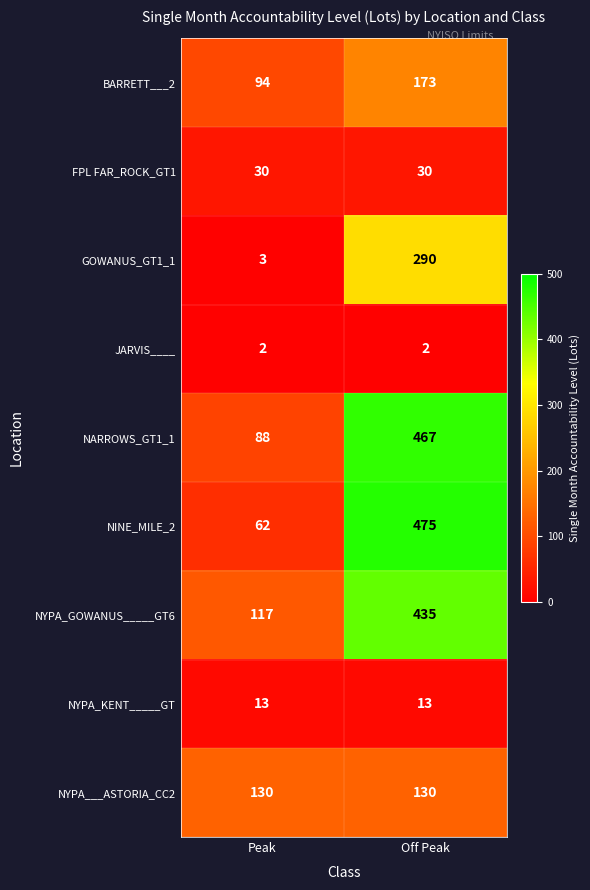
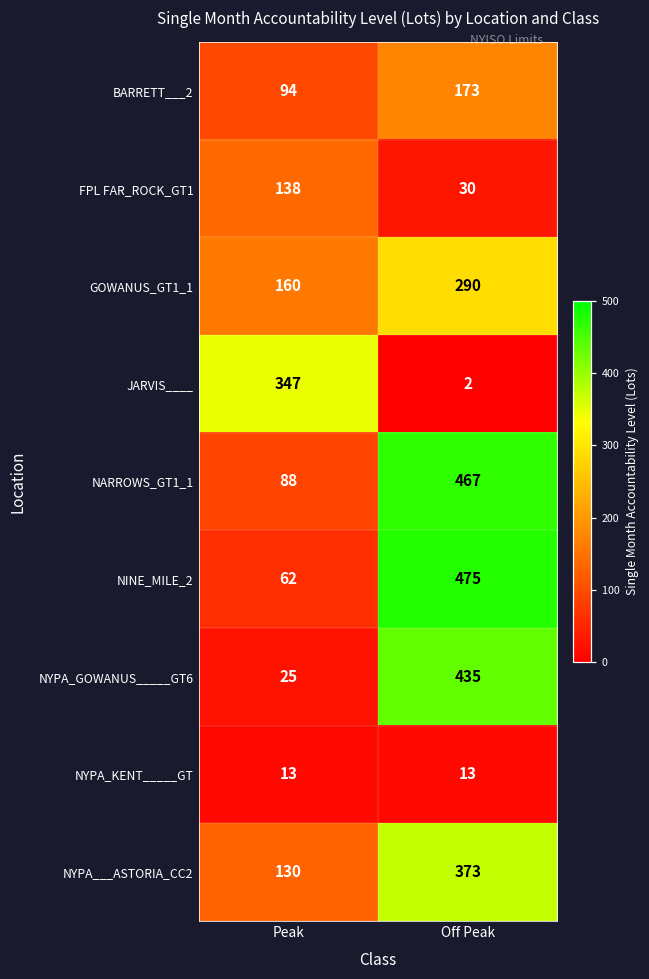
FPL FAR_ROCK_GT1, Peak: 30 -> 138
GOWANUS_GT1_1, Peak: 3 -> 160
JARVIS____, Peak: 2 -> 347
NYPA_GOWANUS_____GT6, Peak: 117 -> 25
NYPA___ASTORIA_CC2, Off Peak: 130 -> 373
